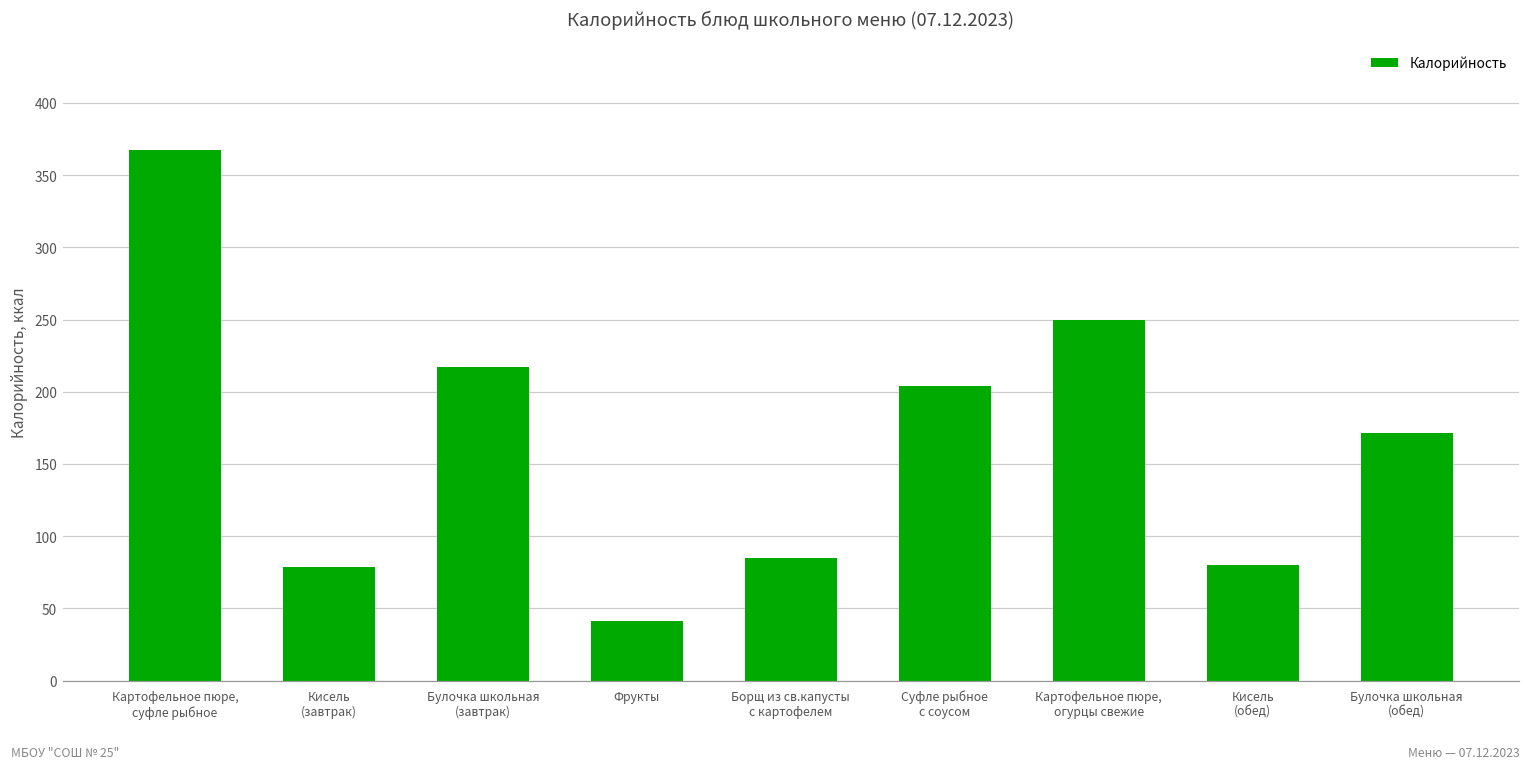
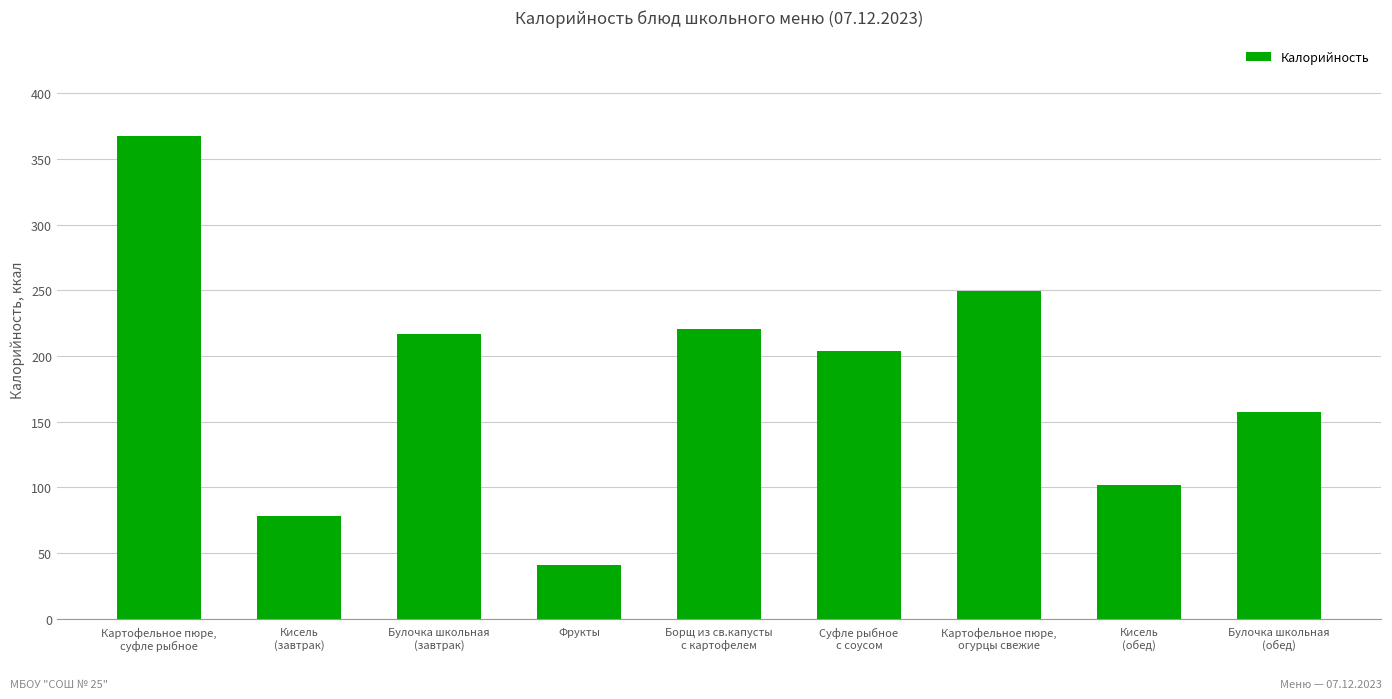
Борщ из св.капусты с картофелем: 85 -> 220
Кисель (обед): 80 -> 102
Булочка школьная (обед): 171 -> 157
